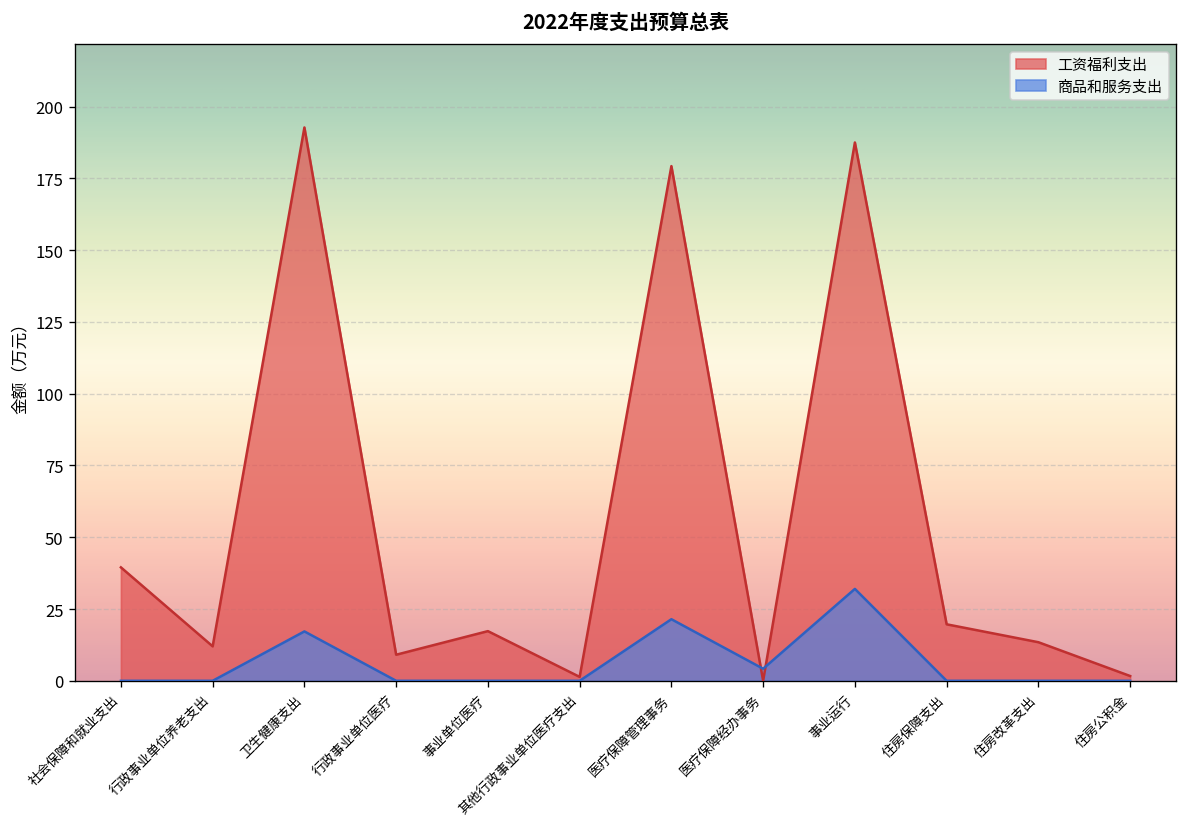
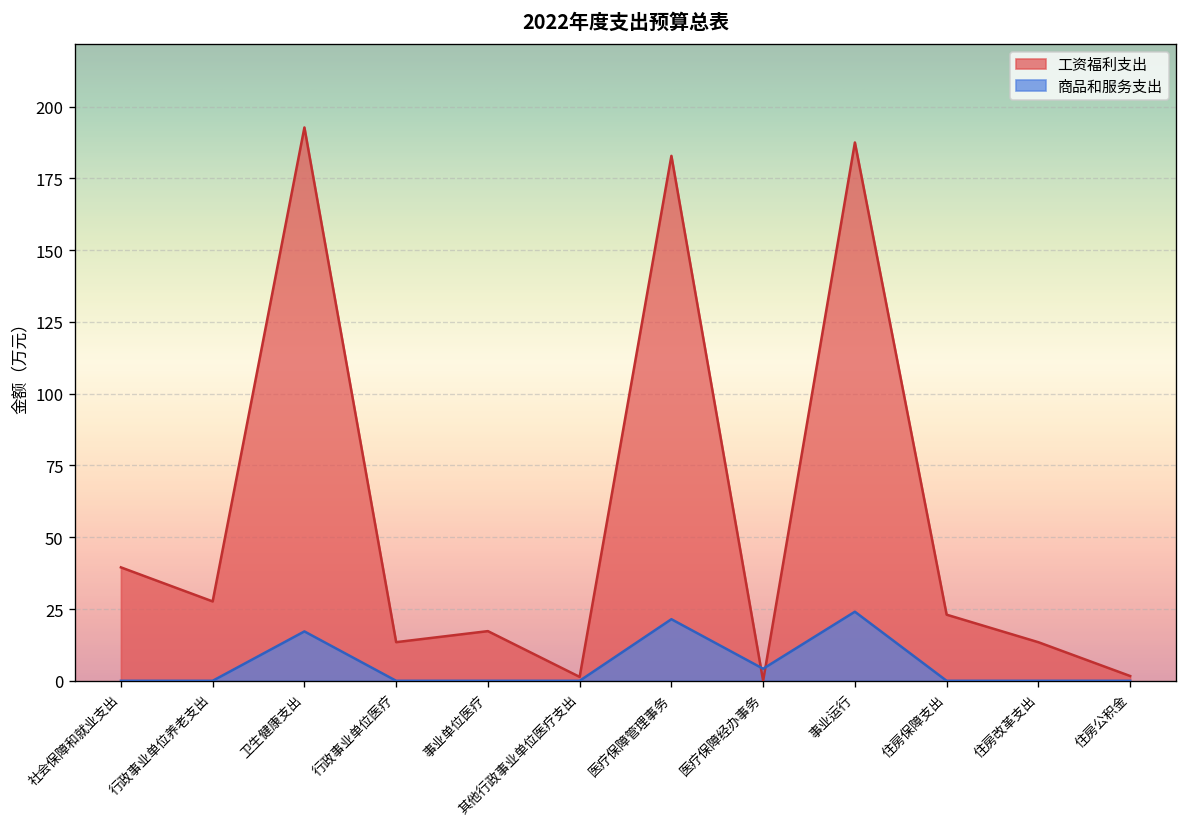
工资福利支出, 行政事业单位养老支出: 12 -> 28
工资福利支出, 行政事业单位医疗: 9 -> 13
工资福利支出, 医疗保障管理事务: 179 -> 183
商品和服务支出, 事业运行: 32 -> 24
工资福利支出, 住房保障支出: 20 -> 23
